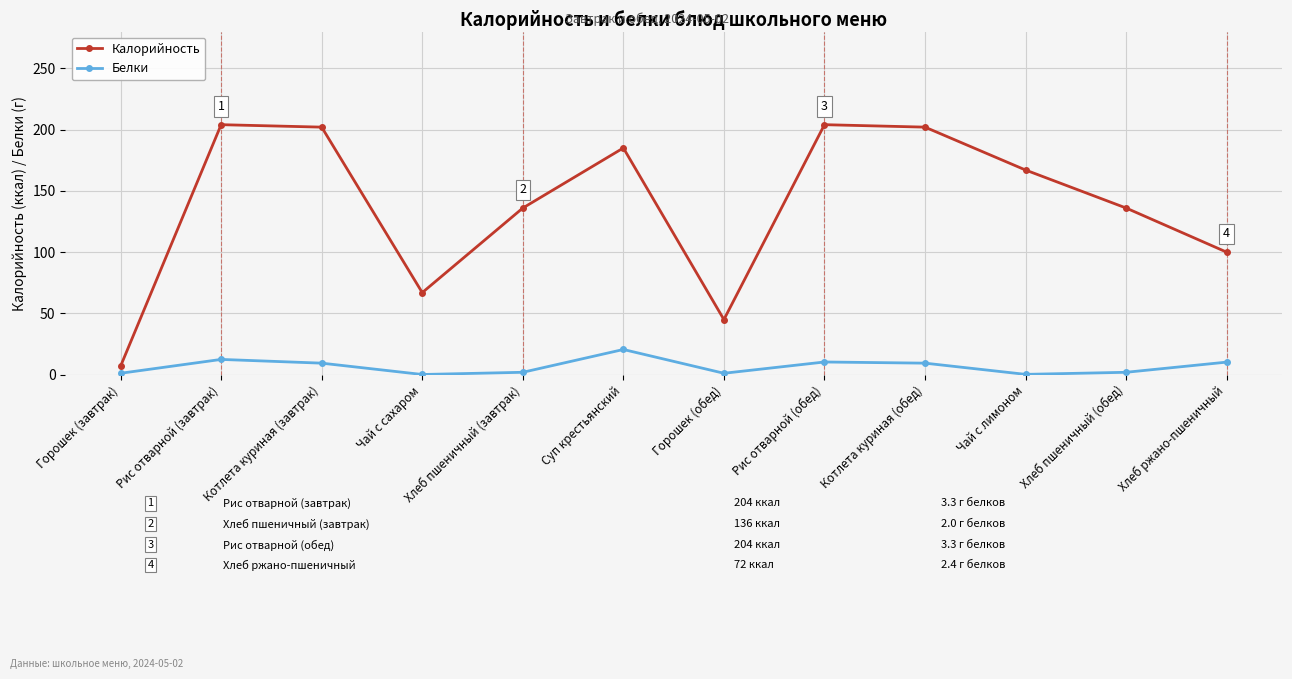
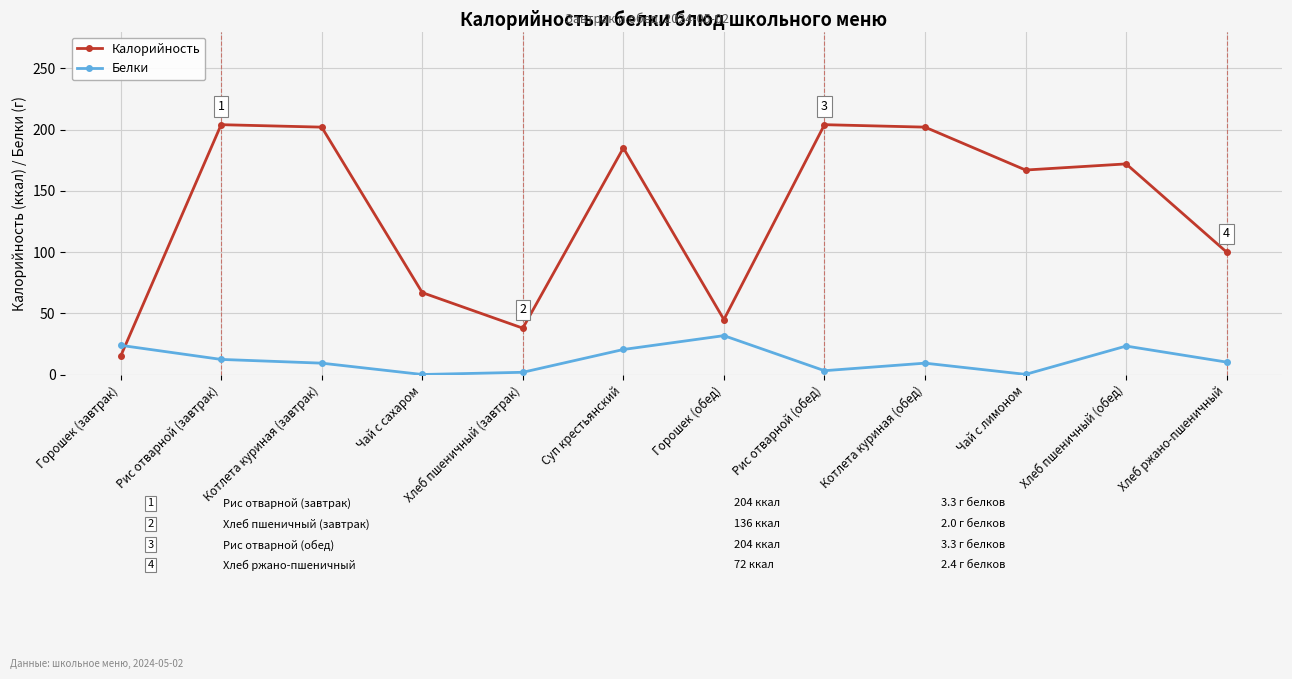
Калорийность, Горошек (завтрак): 7 -> 15
Белки, Горошек (завтрак): 1 -> 24
Калорийность, Хлеб пшеничный (завтрак): 136 -> 38
Белки, Горошек (обед): 1 -> 32
Белки, Рис отварной (обед): 10 -> 3
Калорийность, Хлеб пшеничный (обед): 136 -> 172
Белки, Хлеб пшеничный (обед): 2 -> 23
